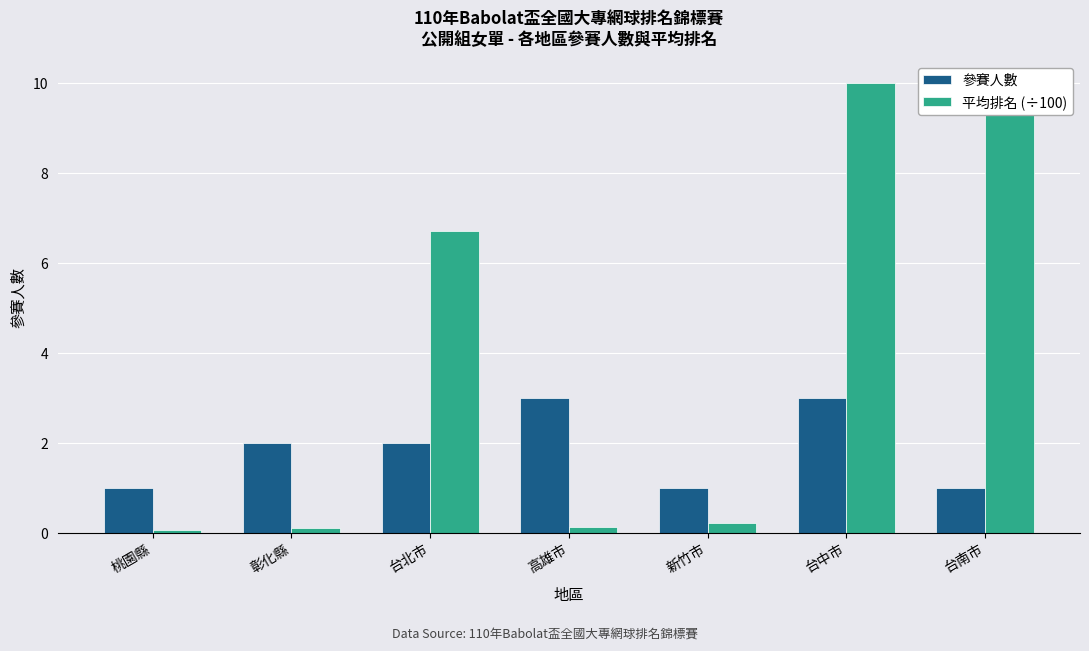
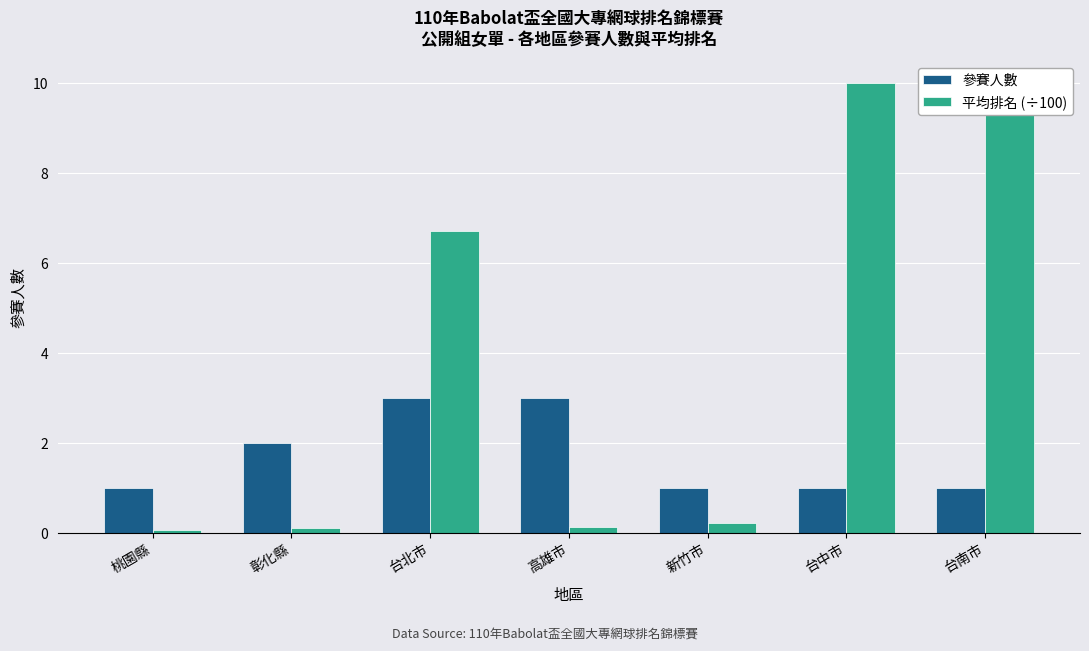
參賽人數, 台北市: 2 -> 3
參賽人數, 台中市: 3 -> 1
